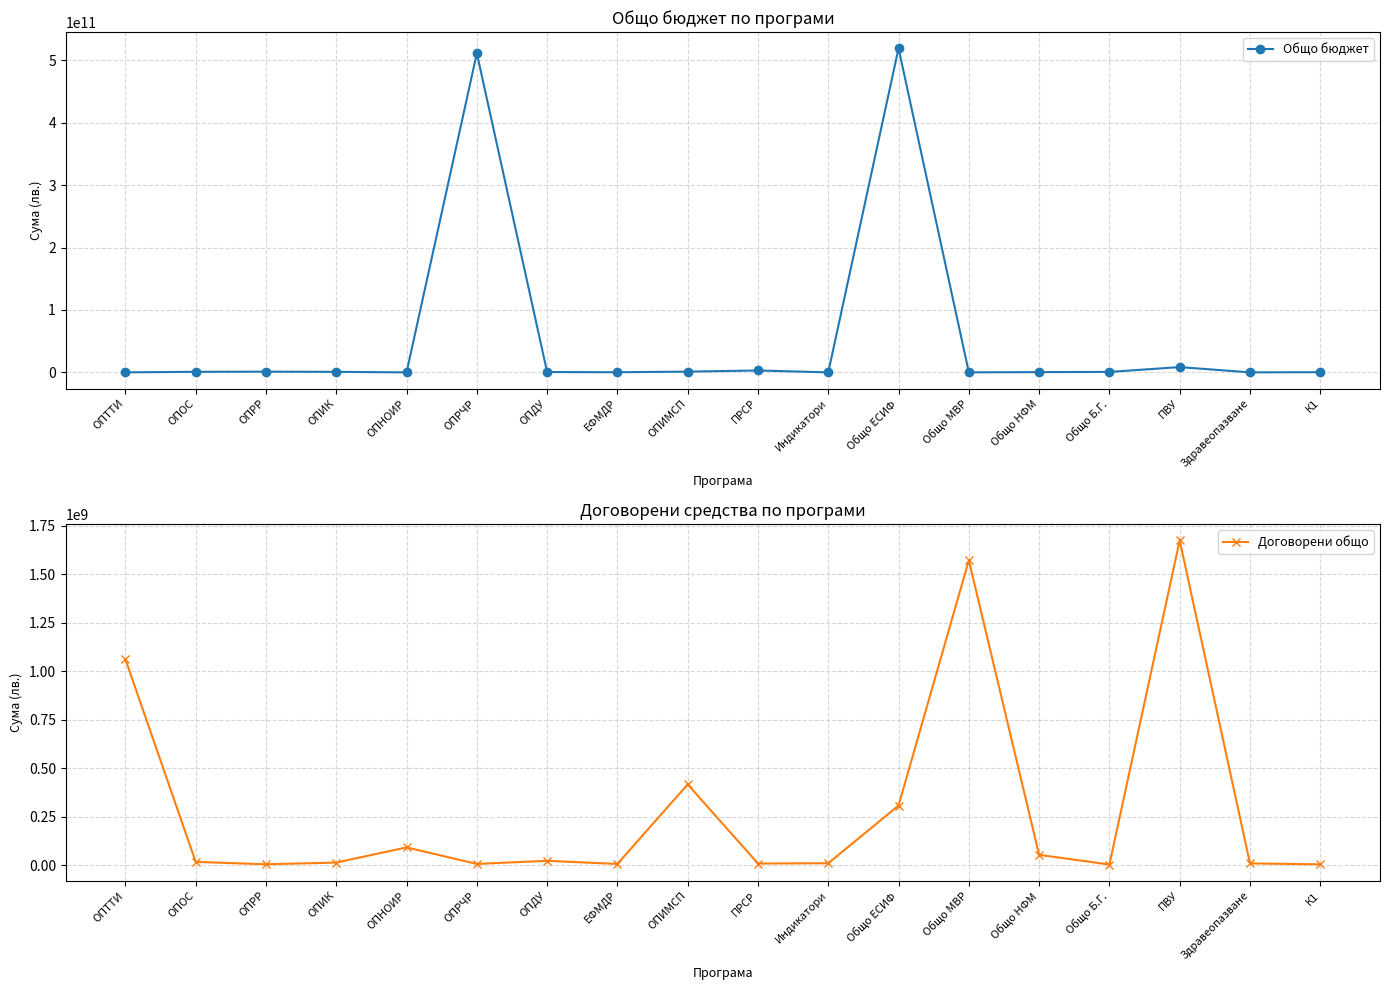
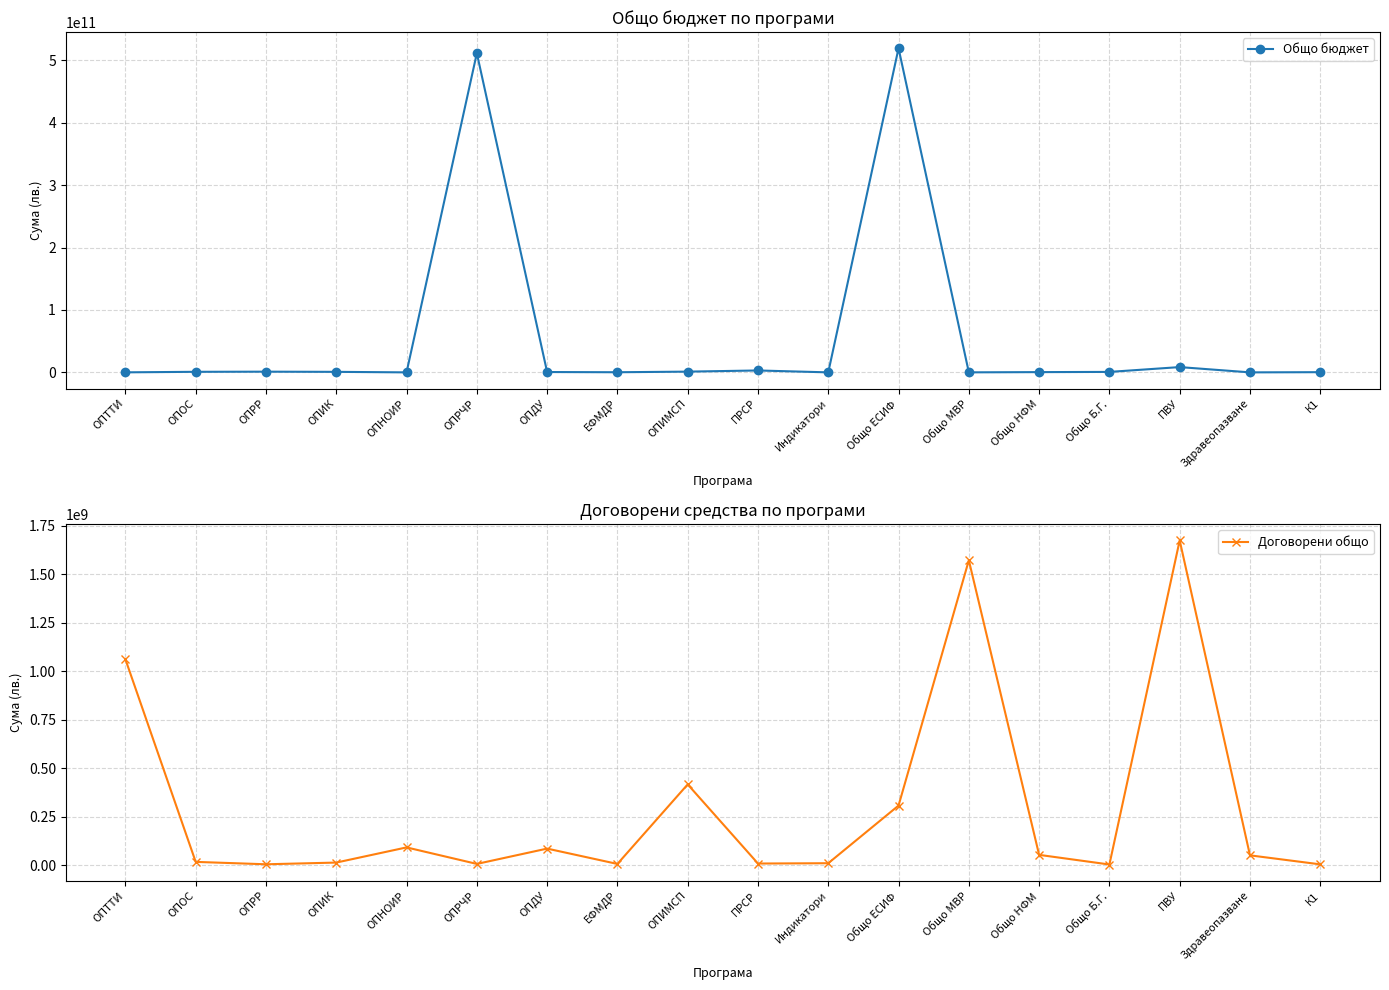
Договорени средства по програми, ОПДУ: 20000000 -> 90000000
Договорени средства по програми, Здравеопазване: 10000000 -> 50000000
